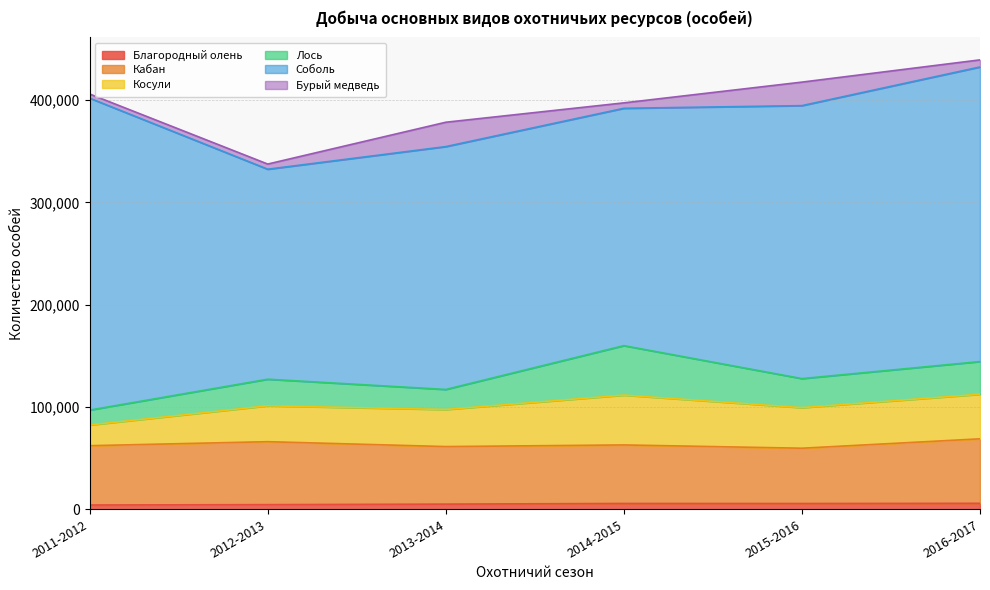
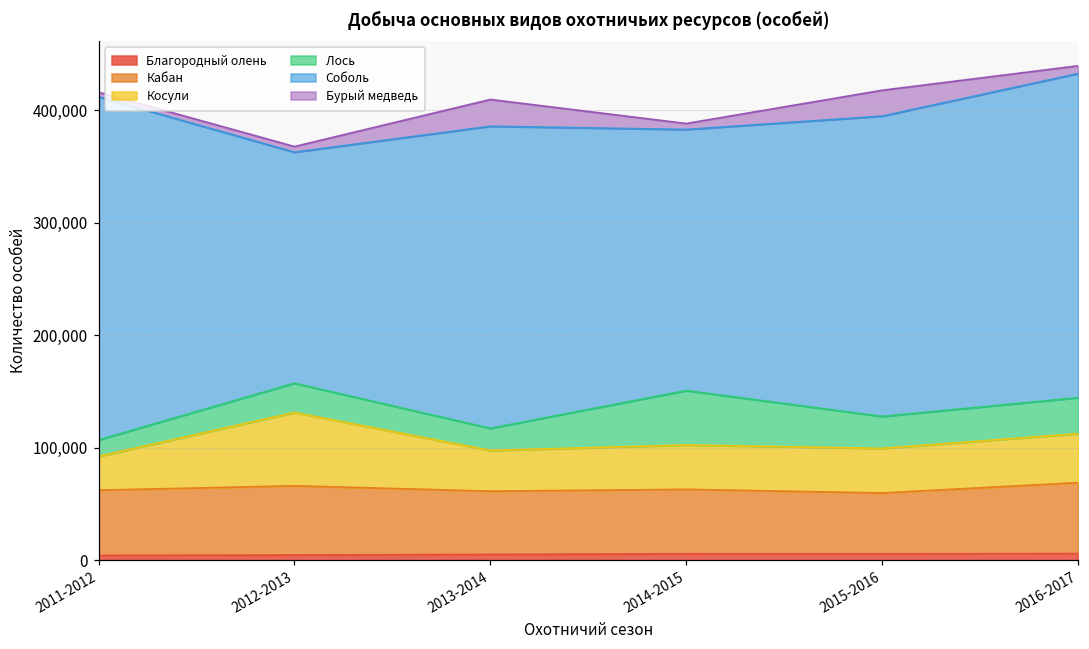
Косули, 2011-2012: 20,000 -> 30,000
Косули, 2012-2013: 35,000 -> 65,000
Соболь, 2013-2014: 237,000 -> 269,000
Косули, 2014-2015: 49,000 -> 39,000
